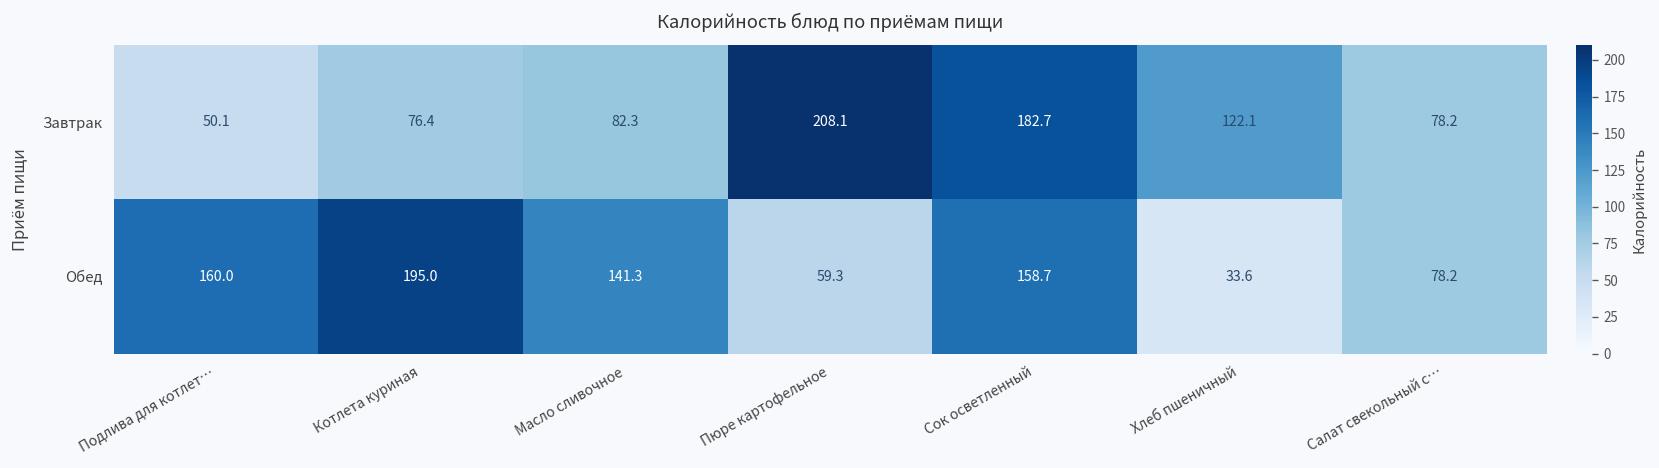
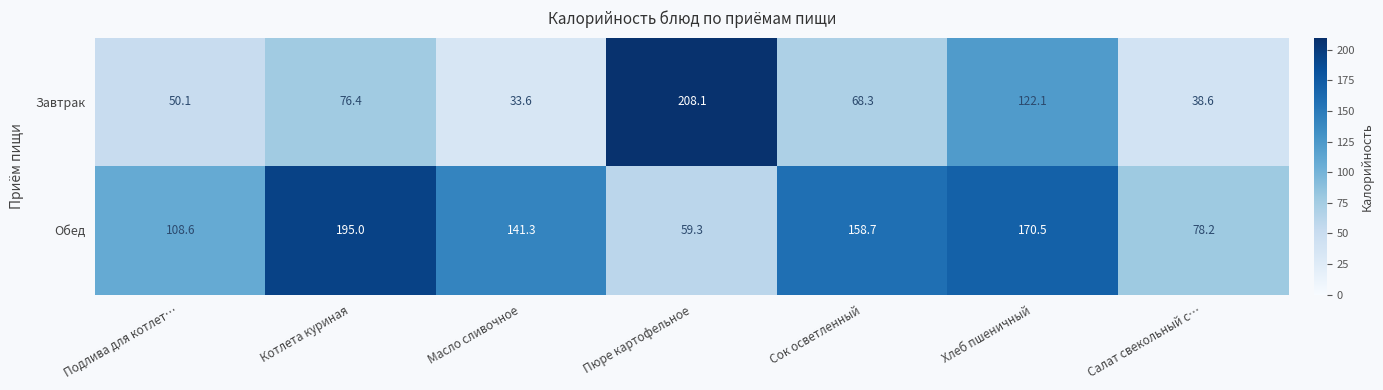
Завтрак, Масло сливочное: 82.3 -> 33.6
Завтрак, Сок осветленный: 182.7 -> 68.3
Завтрак, Салат свекольный с…: 78.2 -> 38.6
Обед, Подлива для котлет…: 160.0 -> 108.6
Обед, Хлеб пшеничный: 33.6 -> 170.5
